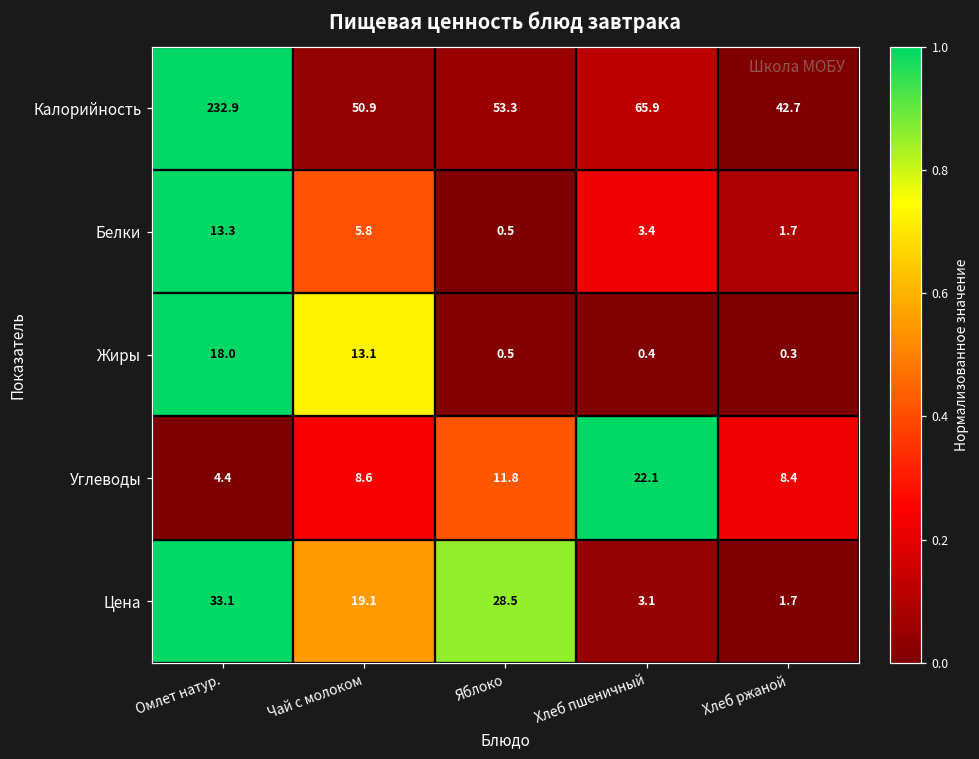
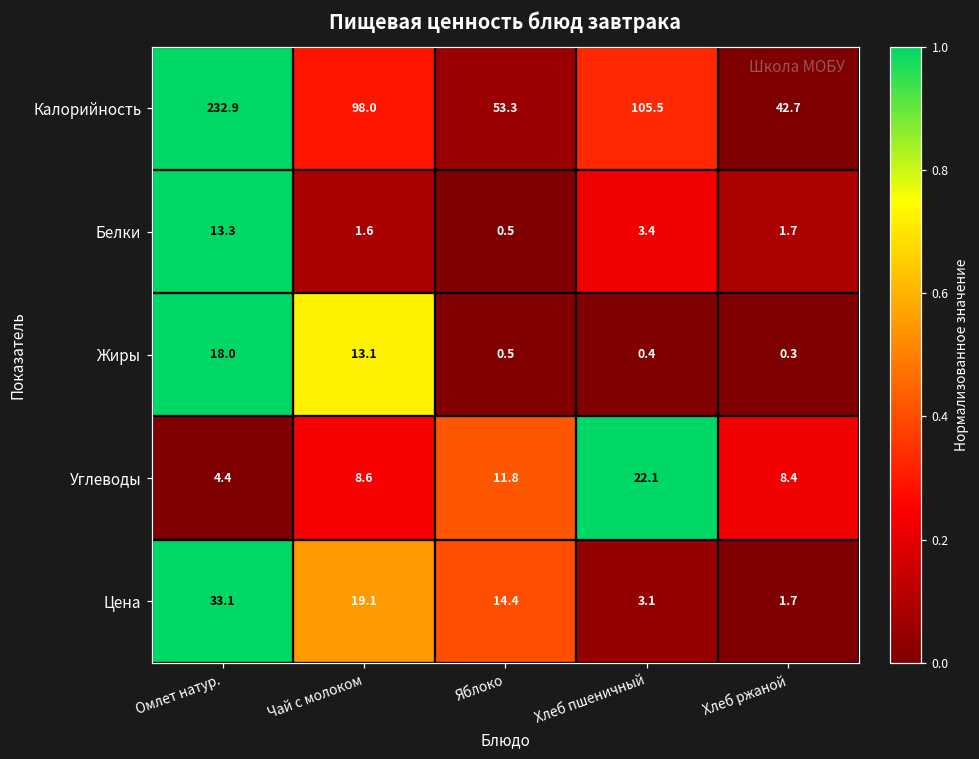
Калорийность, Чай с молоком: 50.9 -> 98.0
Калорийность, Хлеб пшеничный: 65.9 -> 105.5
Белки, Чай с молоком: 5.8 -> 1.6
Цена, Яблоко: 28.5 -> 14.4
